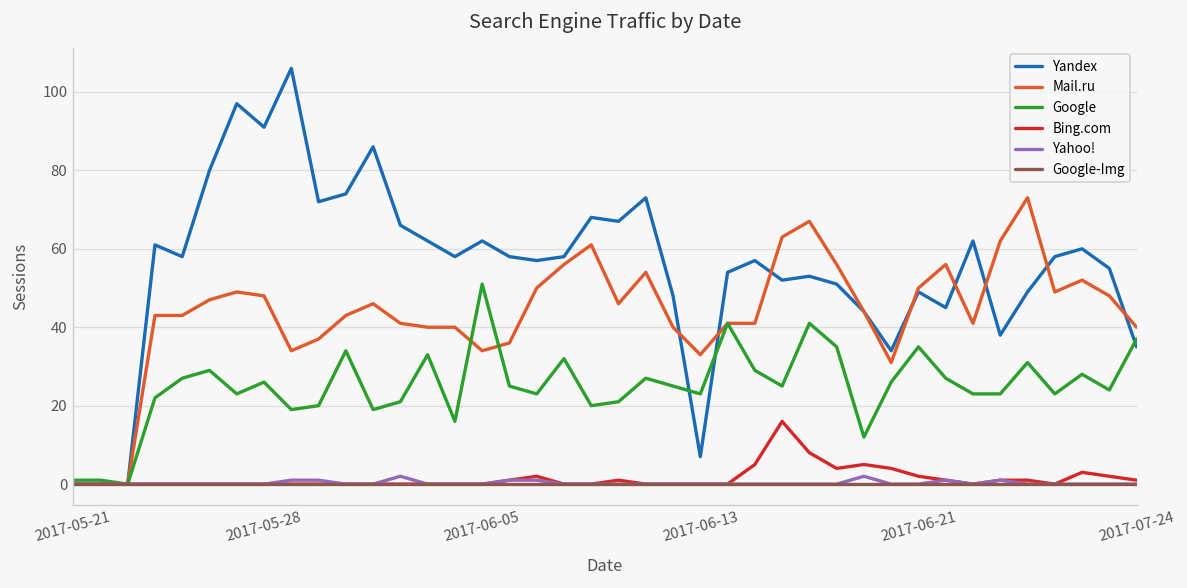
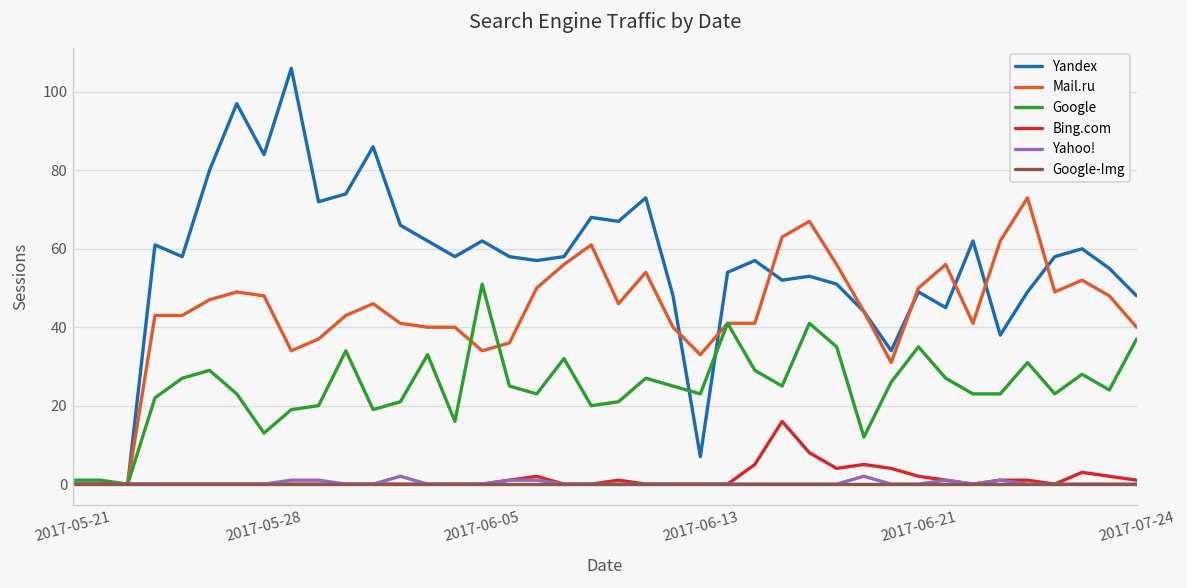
Yandex, 2017-05-28: 91 -> 84
Google, 2017-05-28: 26 -> 13
Yandex, 2017-07-24: 35 -> 48
